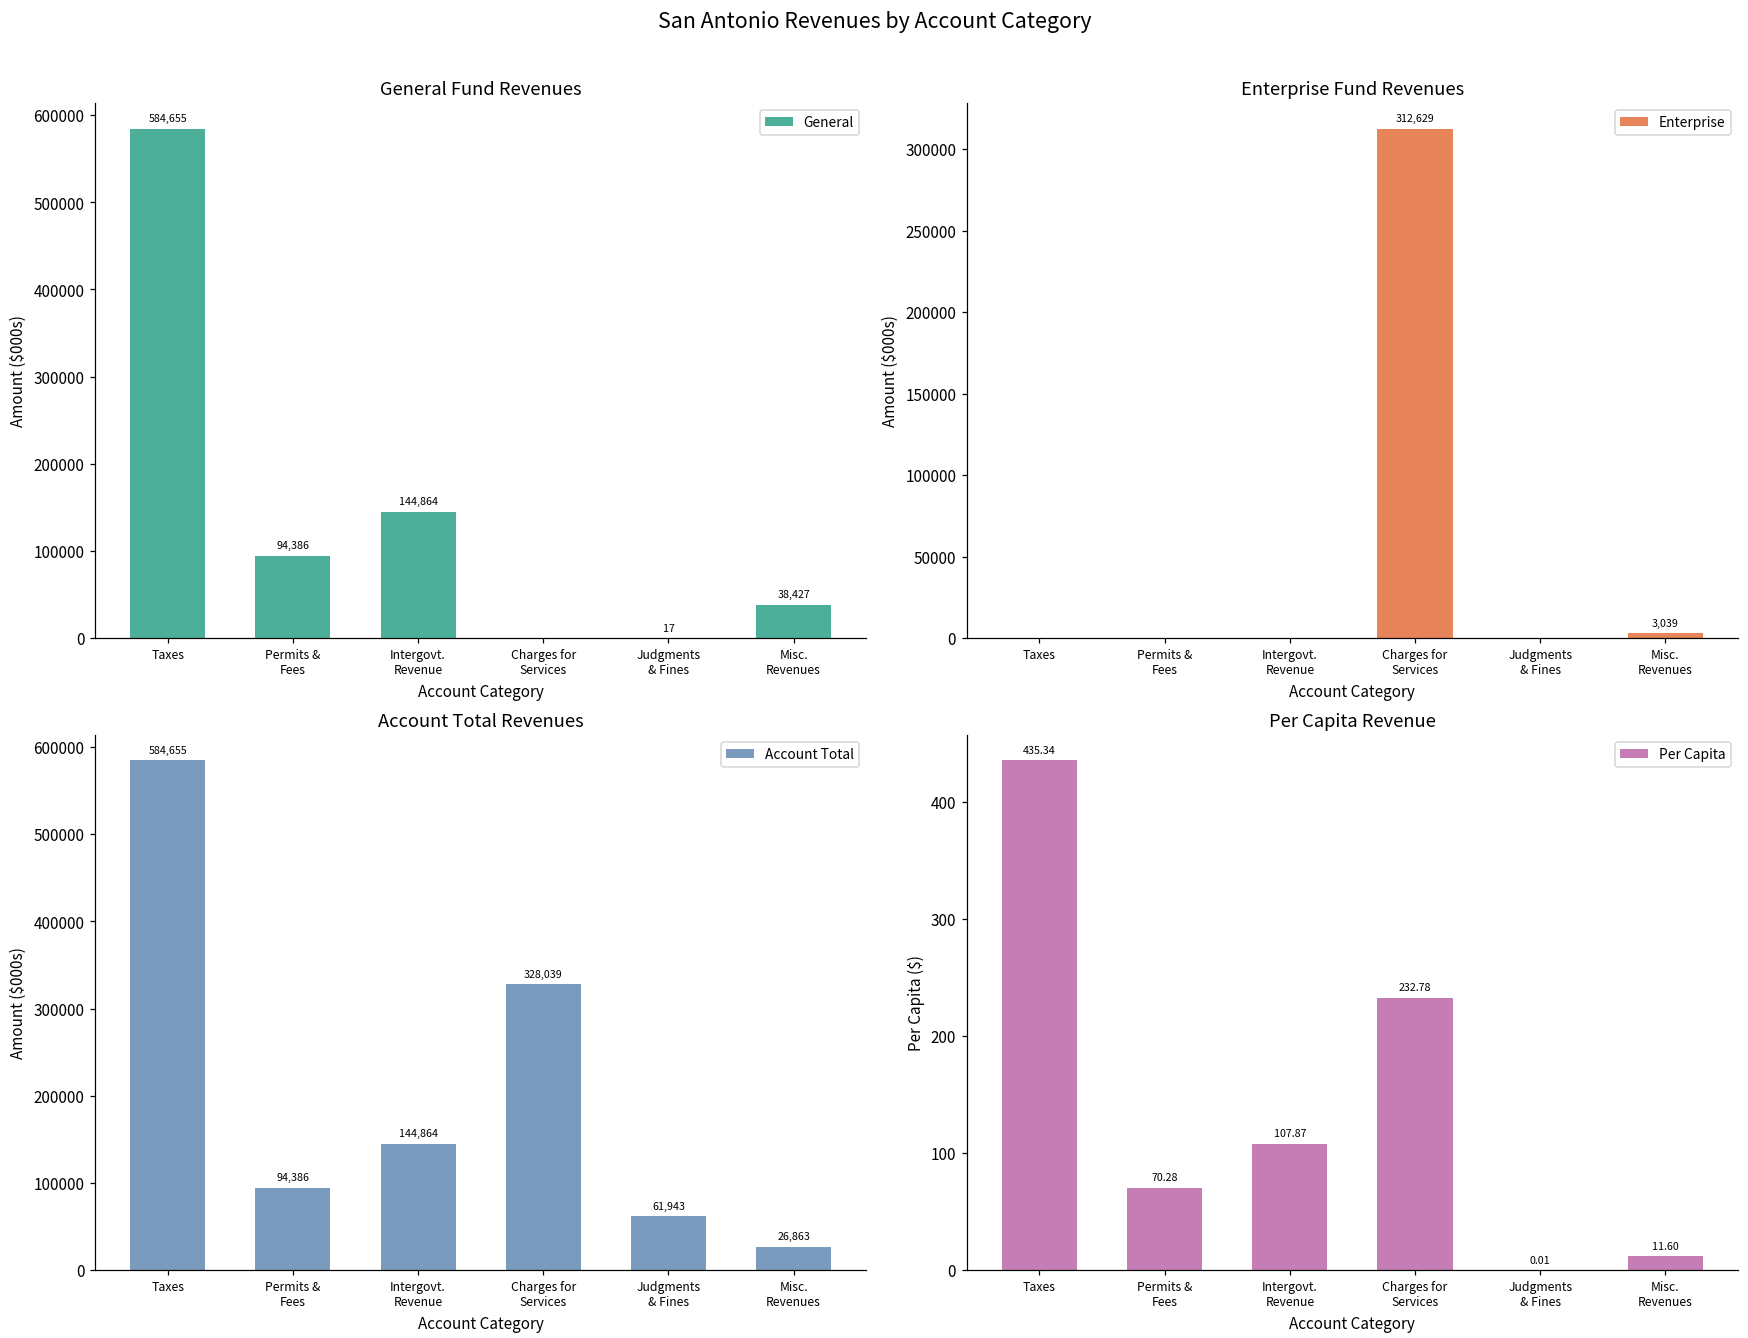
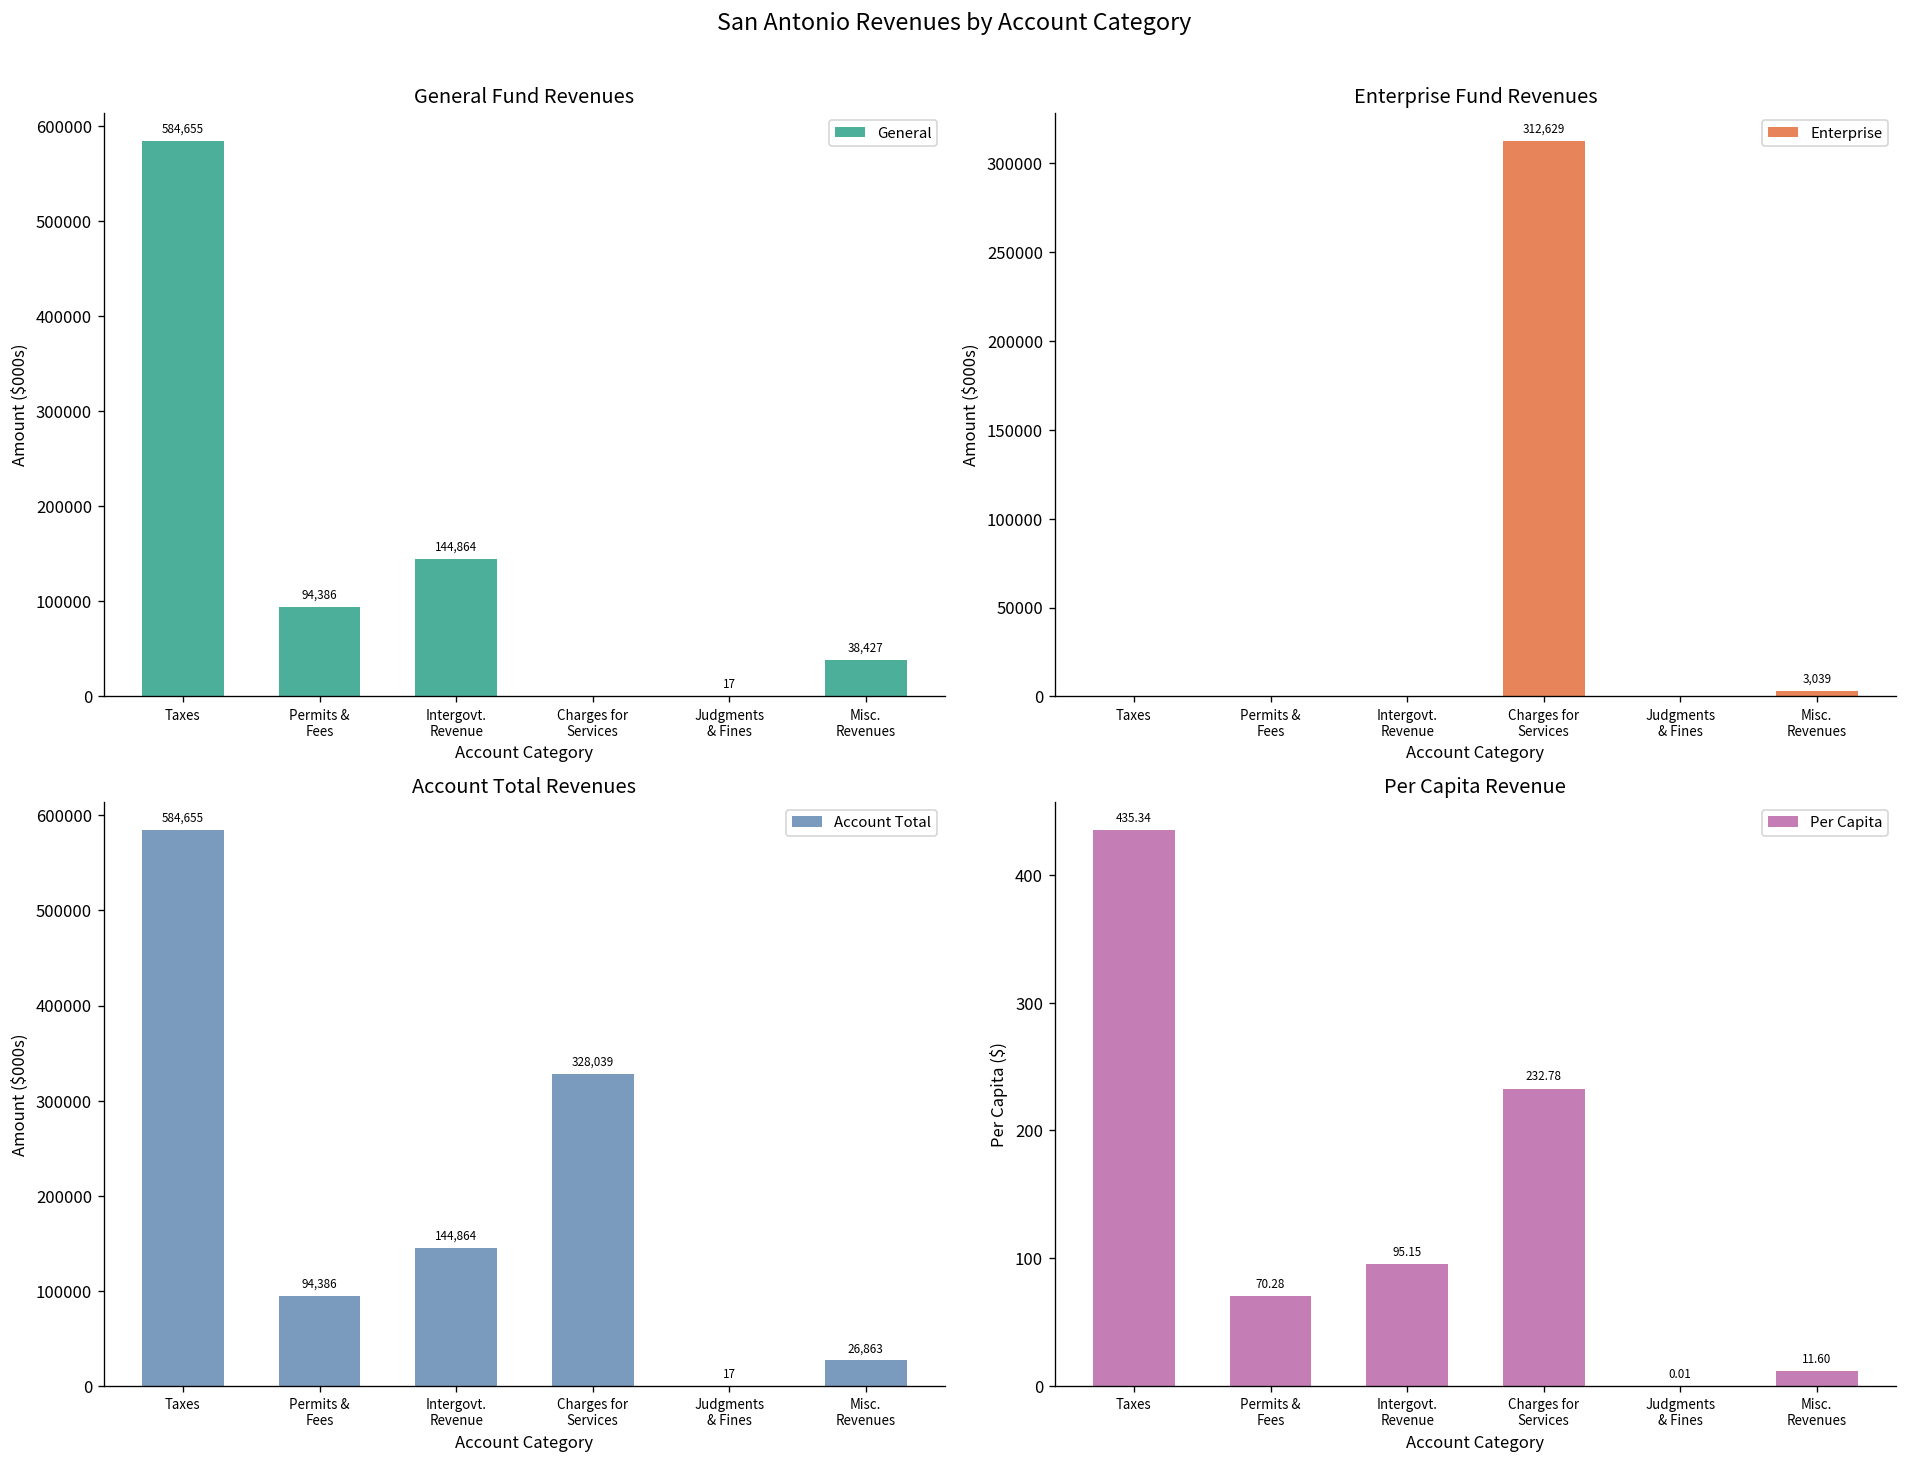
Account Total Revenues, Judgments & Fines: 61,943 -> 17
Per Capita Revenue, Intergovt. Revenue: 107.87 -> 95.15
